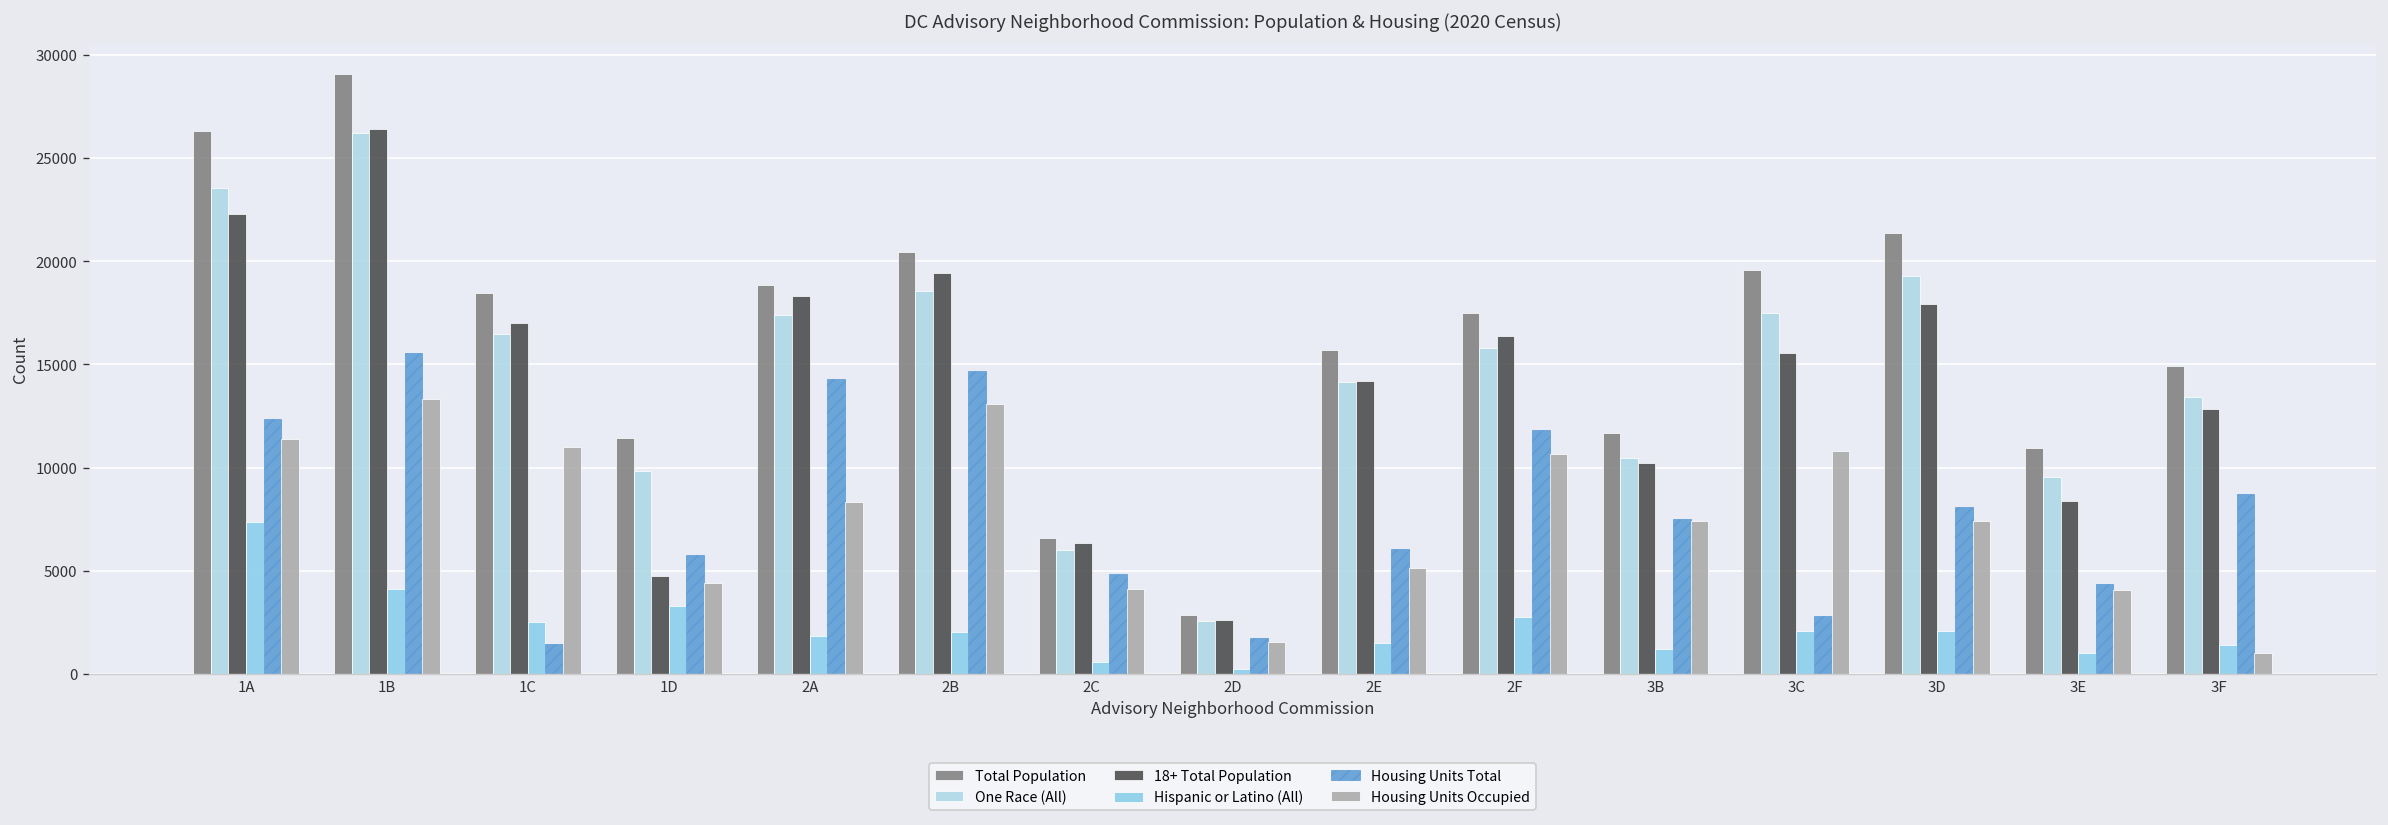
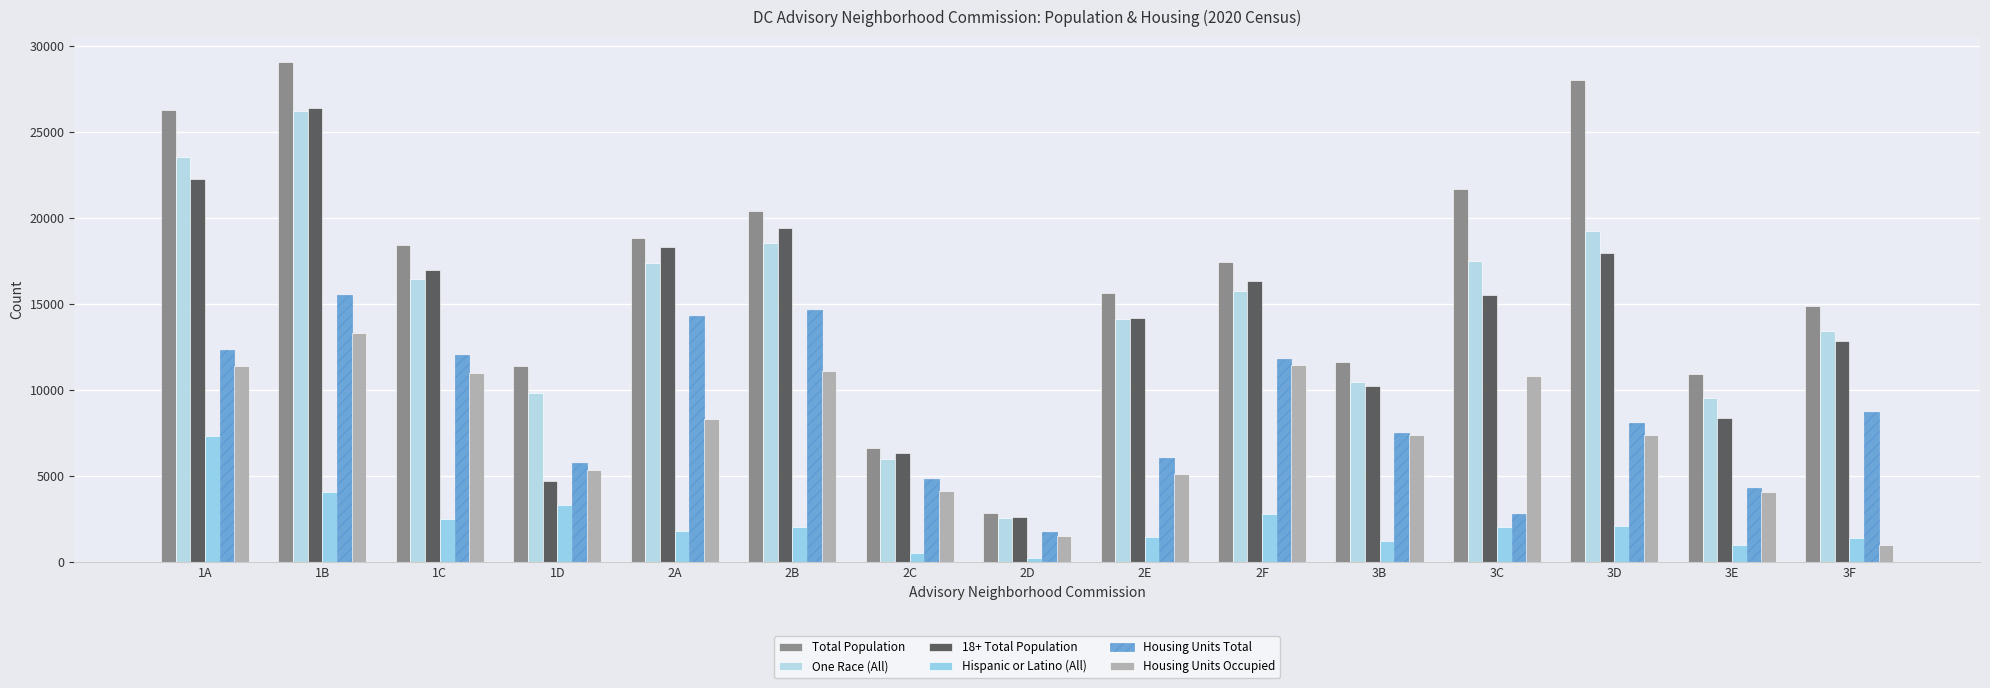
Housing Units Total, 1C: 1500 -> 12000
Housing Units Occupied, 1D: 4400 -> 5300
Housing Units Occupied, 2B: 13100 -> 11100
Housing Units Occupied, 2F: 10700 -> 11500
Total Population, 3C: 19600 -> 21700
Total Population, 3D: 21400 -> 28000
